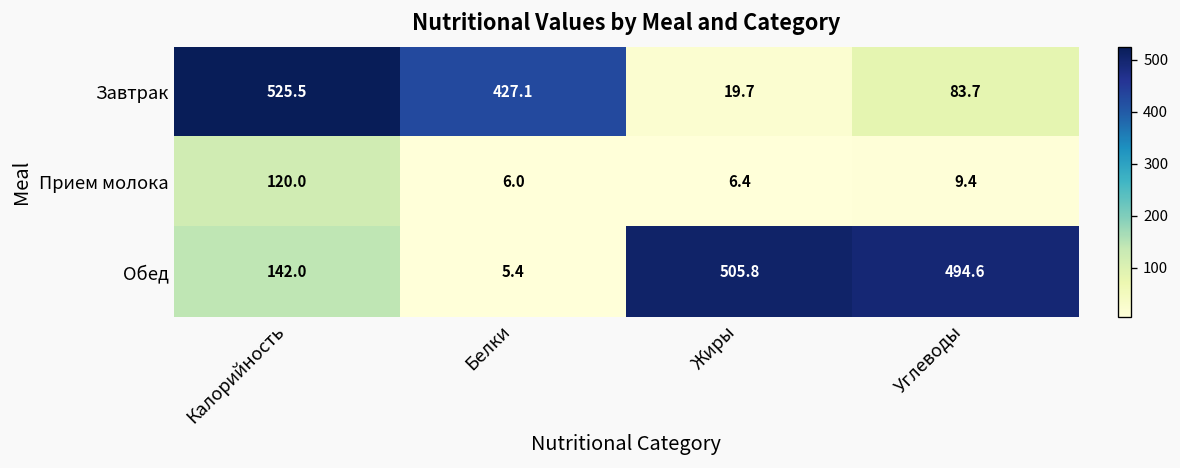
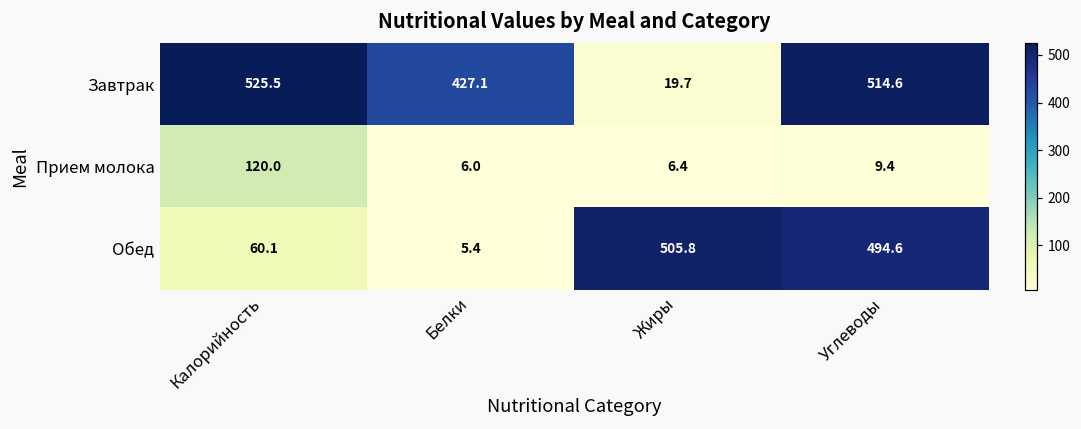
Завтрак, Углеводы: 83.7 -> 514.6
Обед, Калорийность: 142.0 -> 60.1
